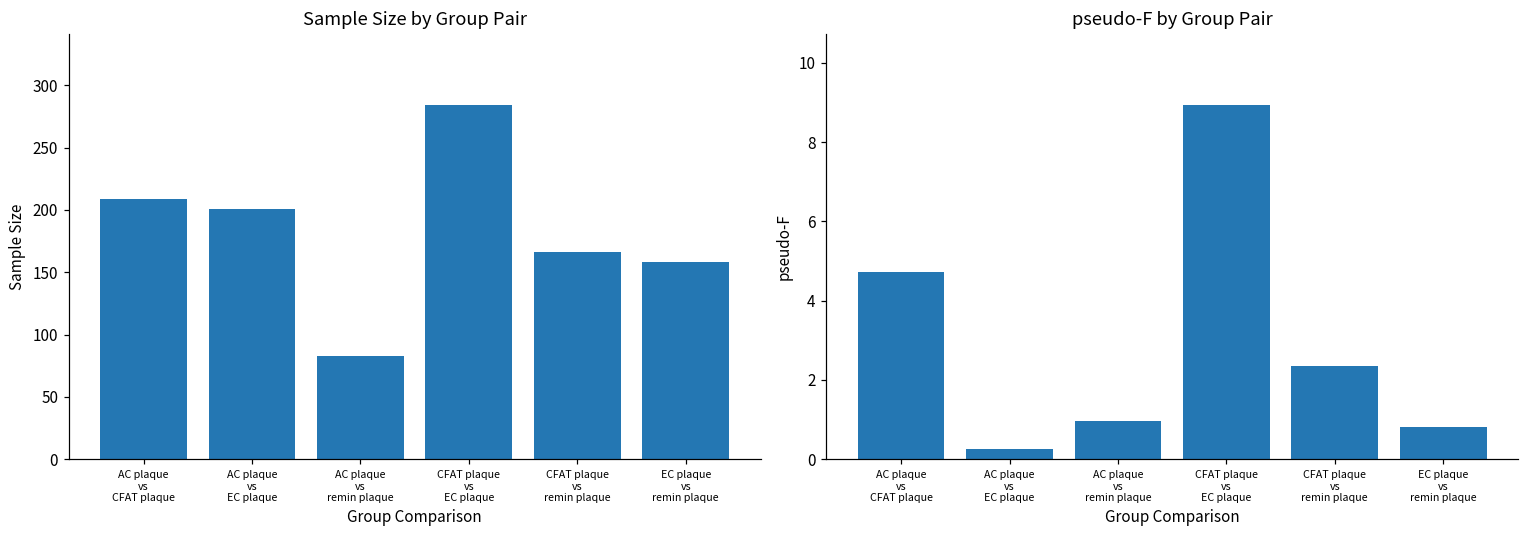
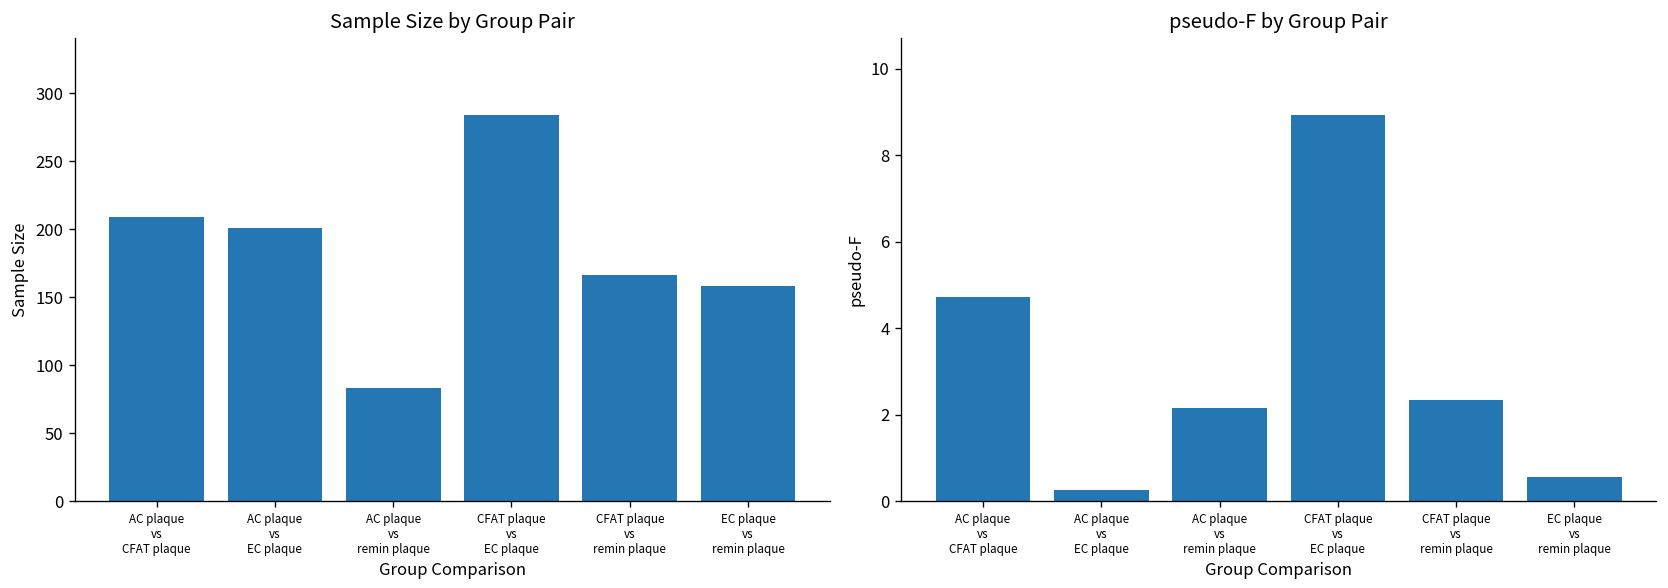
pseudo-F by Group Pair, AC plaque vs remin plaque: 1.0 -> 2.1
pseudo-F by Group Pair, EC plaque vs remin plaque: 0.8 -> 0.5
